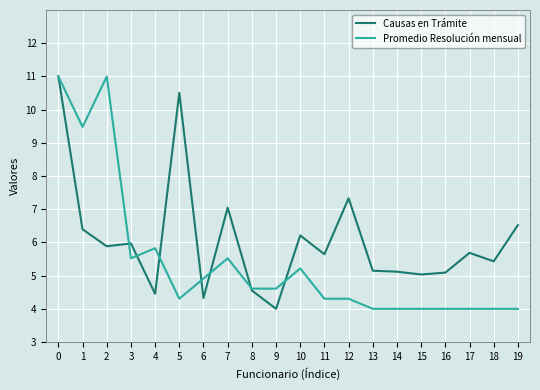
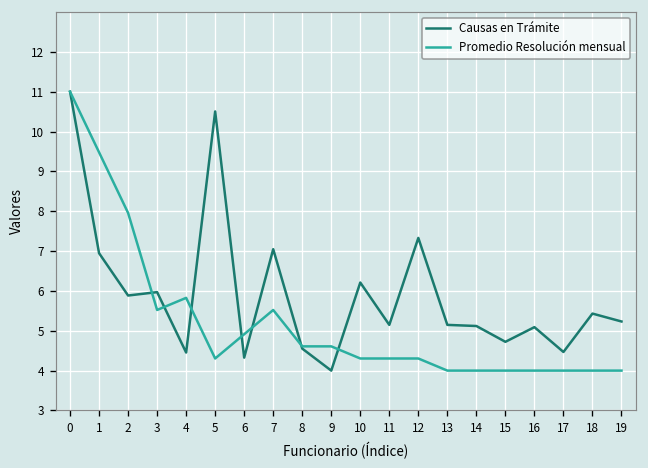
Causas en Trámite, 1: 6.4 -> 6.9
Promedio Resolución mensual, 2: 11.0 -> 8.0
Promedio Resolución mensual, 10: 5.2 -> 4.3
Causas en Trámite, 11: 5.6 -> 5.1
Causas en Trámite, 15: 5.0 -> 4.7
Causas en Trámite, 17: 5.7 -> 4.5
Causas en Trámite, 19: 6.5 -> 5.2
